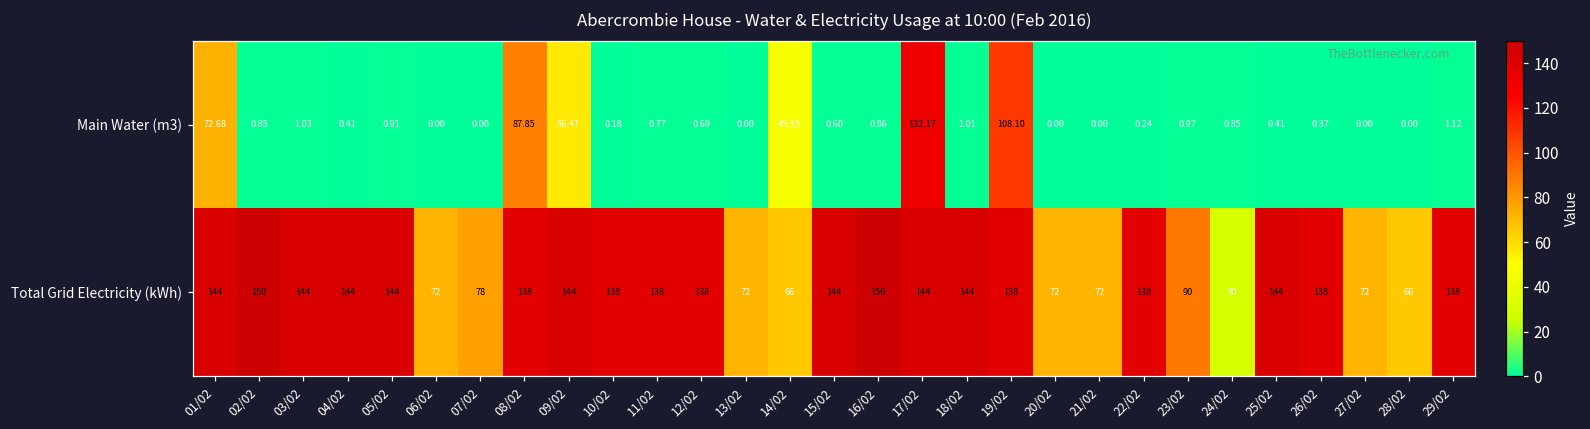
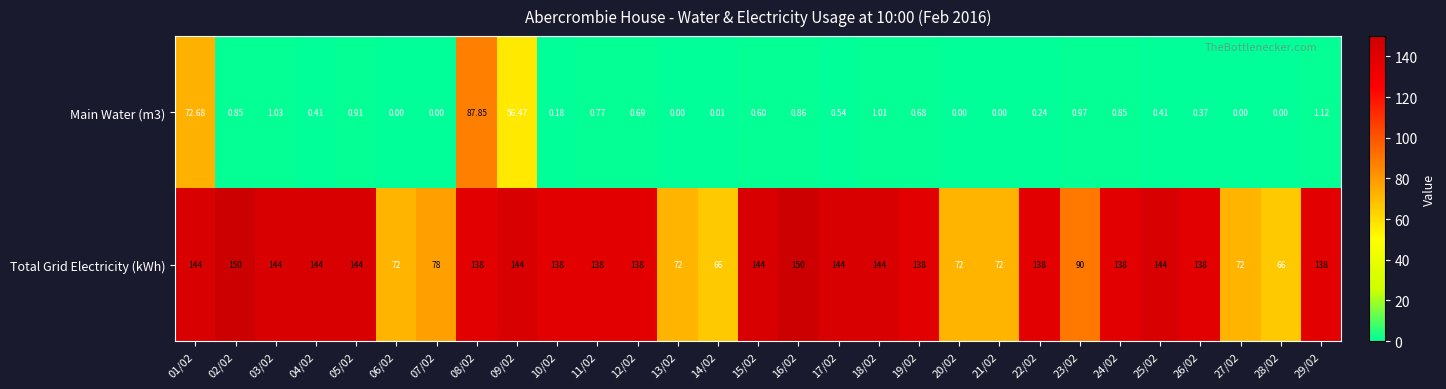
Main Water (m3), 14/02: 45.55 -> 0.01
Main Water (m3), 17/02: 132.17 -> 0.54
Main Water (m3), 19/02: 108.10 -> 0.68
Total Grid Electricity (kWh), 24/02: 30 -> 138
